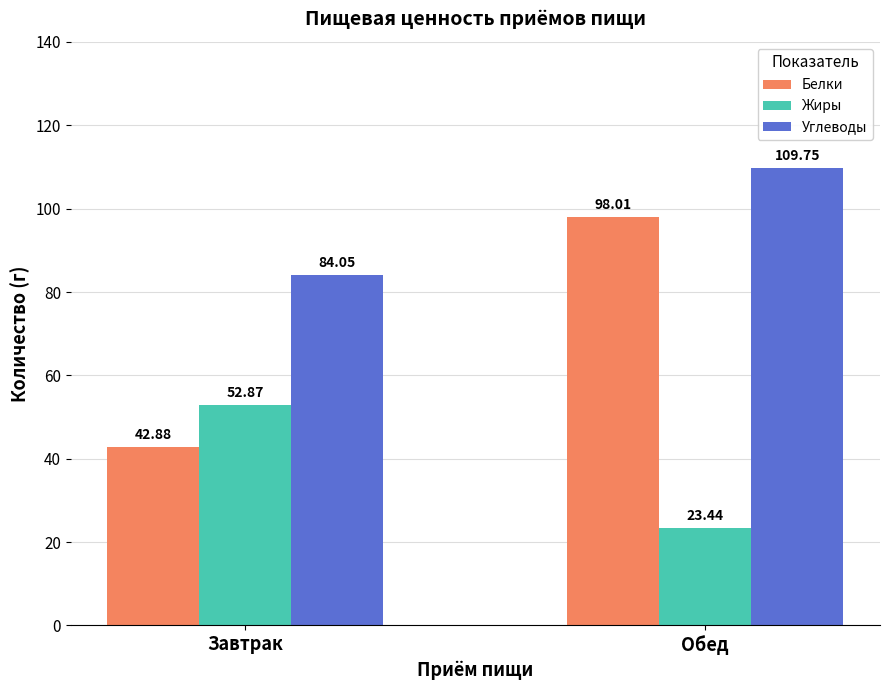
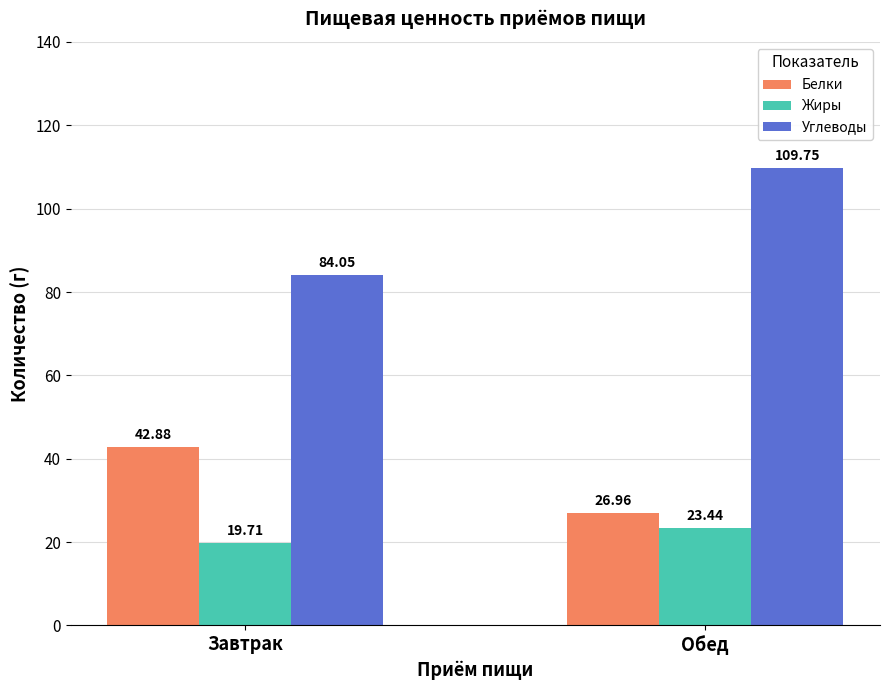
Жиры, Завтрак: 52.87 -> 19.71
Белки, Обед: 98.01 -> 26.96
